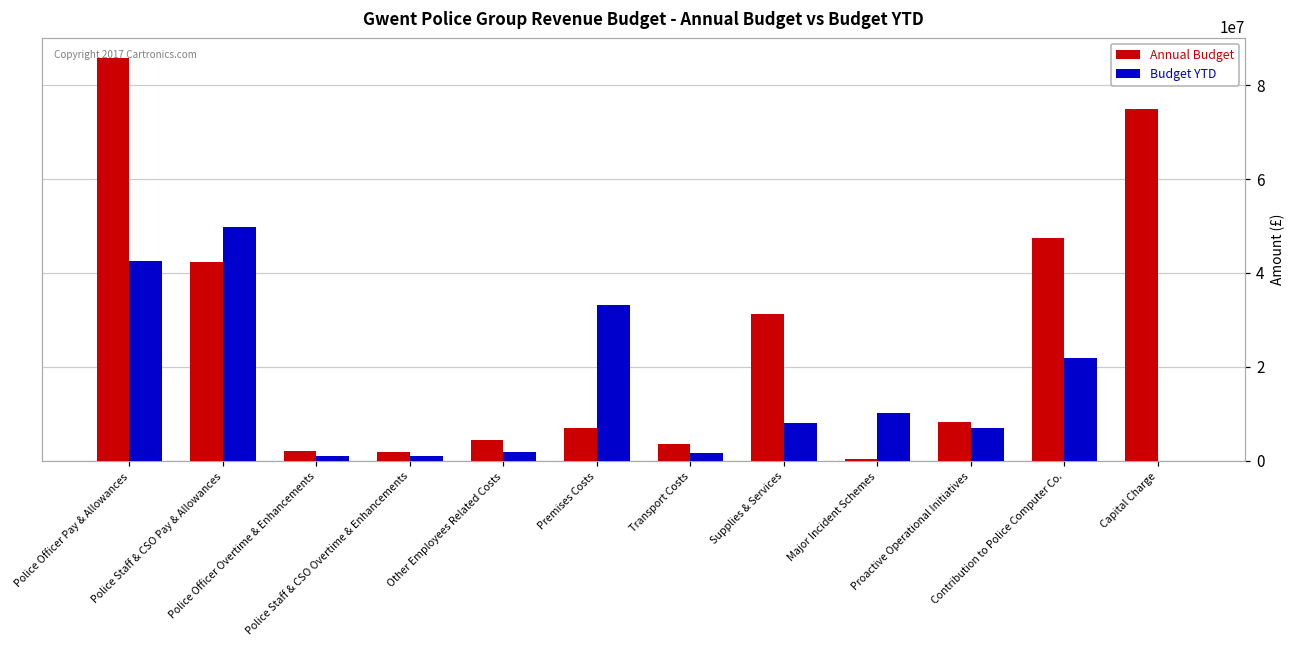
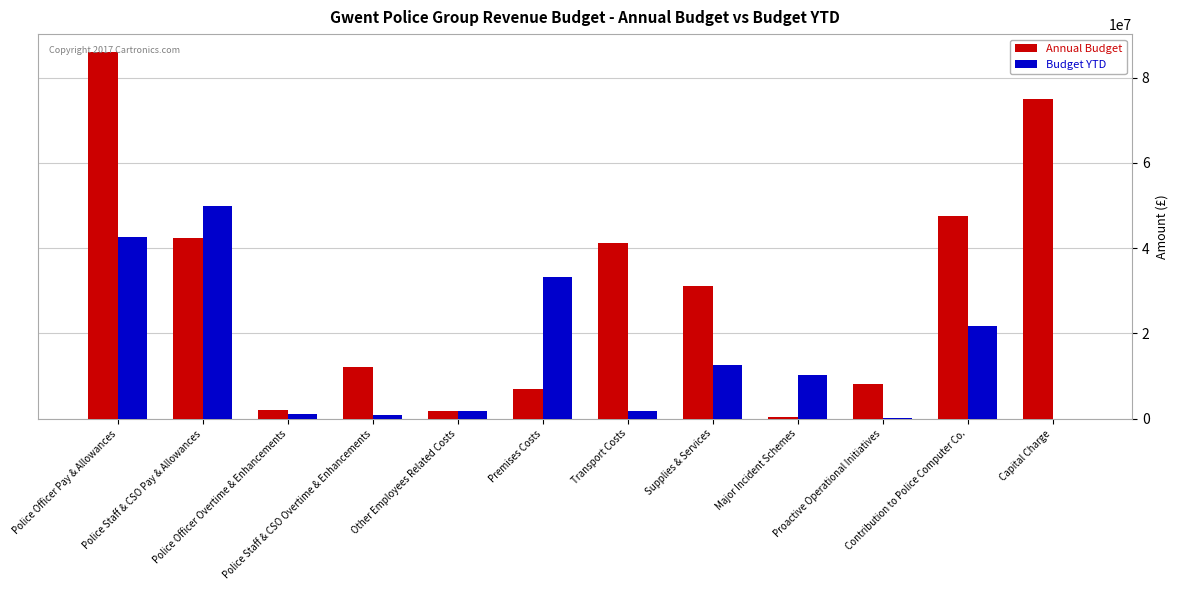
Annual Budget, Police Staff & CSO Overtime & Enhancements: 2000000 -> 12000000
Annual Budget, Other Employees Related Costs: 4000000 -> 2000000
Annual Budget, Transport Costs: 3000000 -> 41000000
Budget YTD, Supplies & Services: 8000000 -> 13000000
Budget YTD, Proactive Operational Initiatives: 7000000 -> 0
